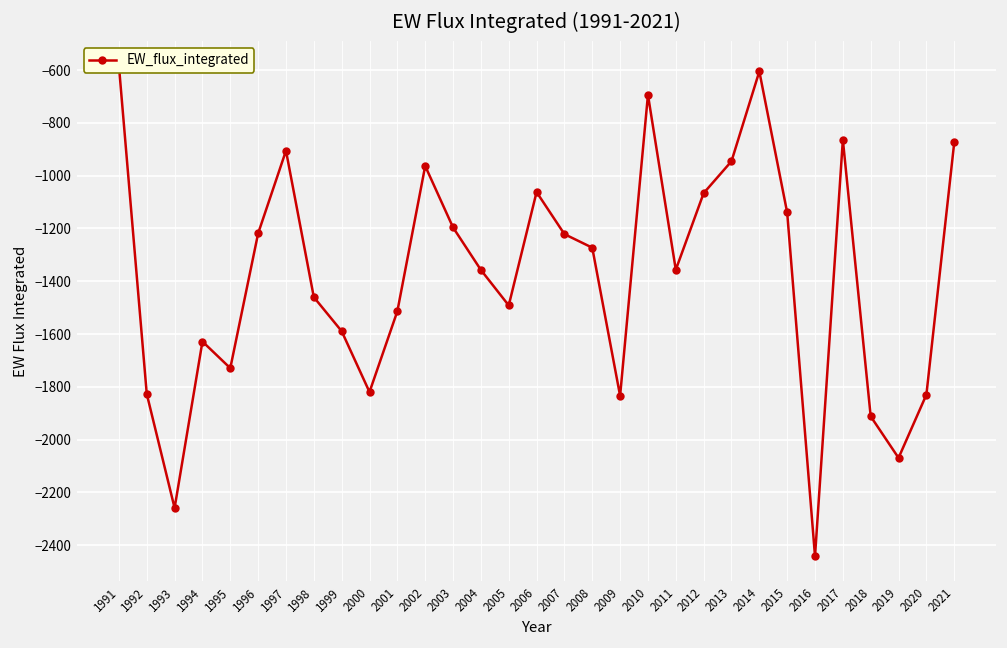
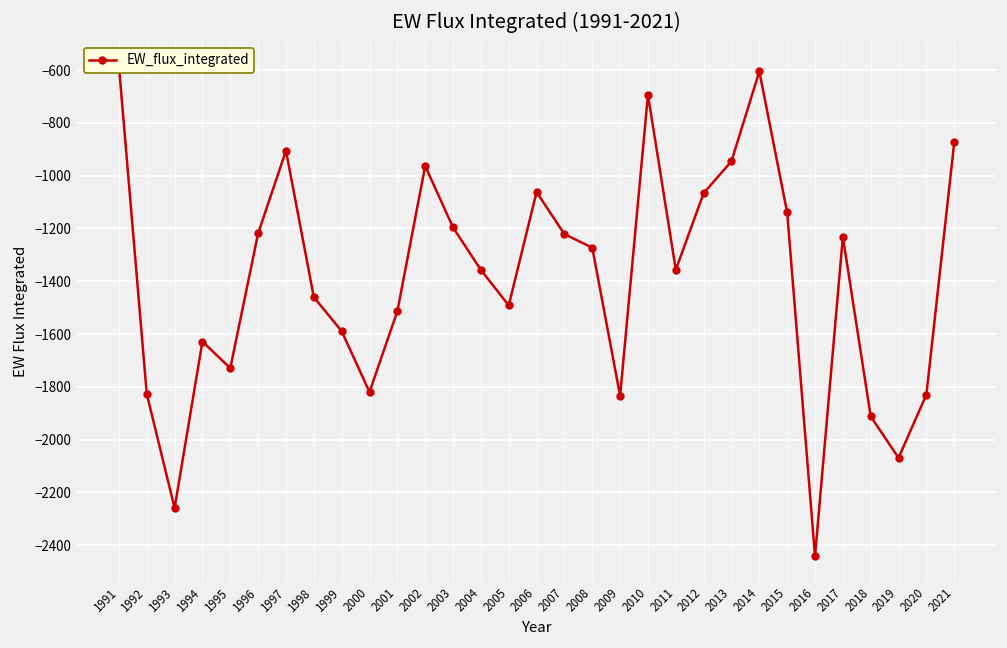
2017: -860 -> -1230
